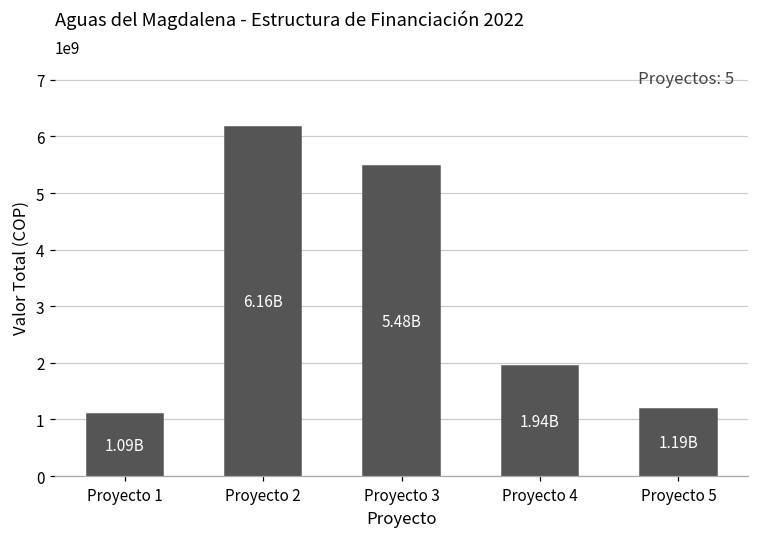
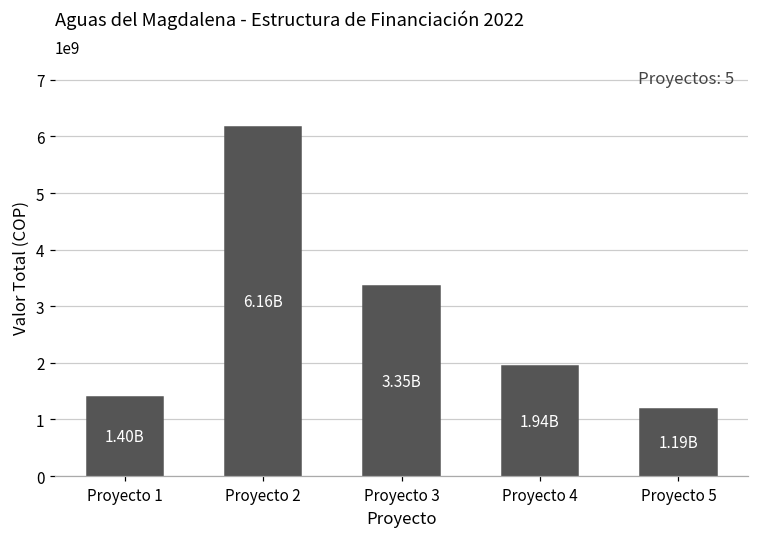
Proyecto 1: 1.09B -> 1.40B
Proyecto 3: 5.48B -> 3.35B
